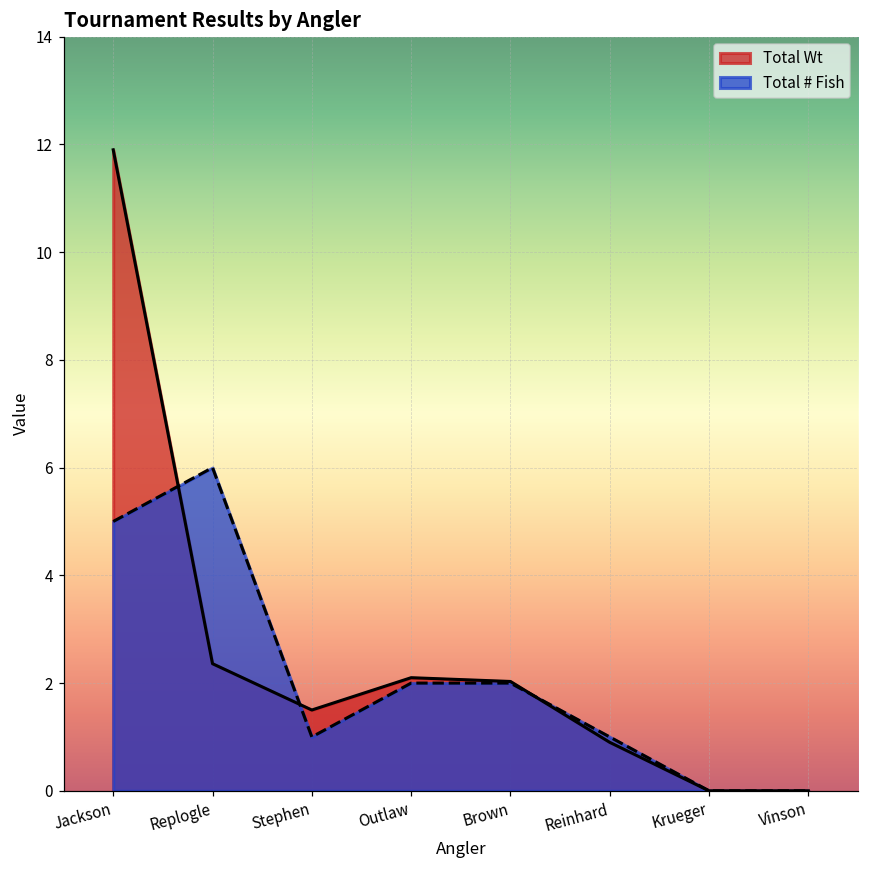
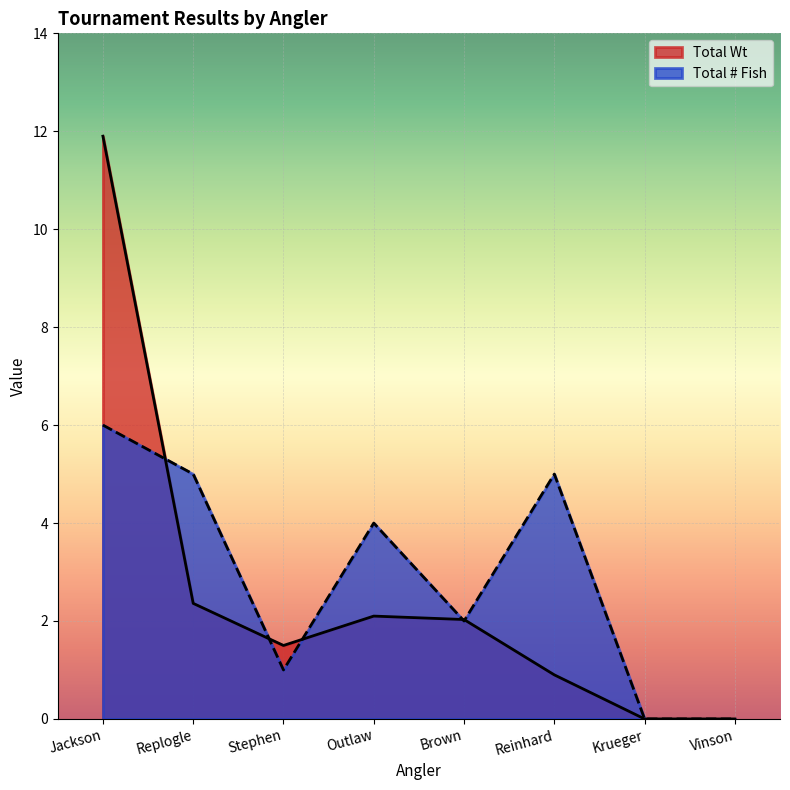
Total # Fish, Jackson: 5 -> 6
Total # Fish, Replogle: 6 -> 5
Total # Fish, Outlaw: 2 -> 4
Total # Fish, Reinhard: 1 -> 5
